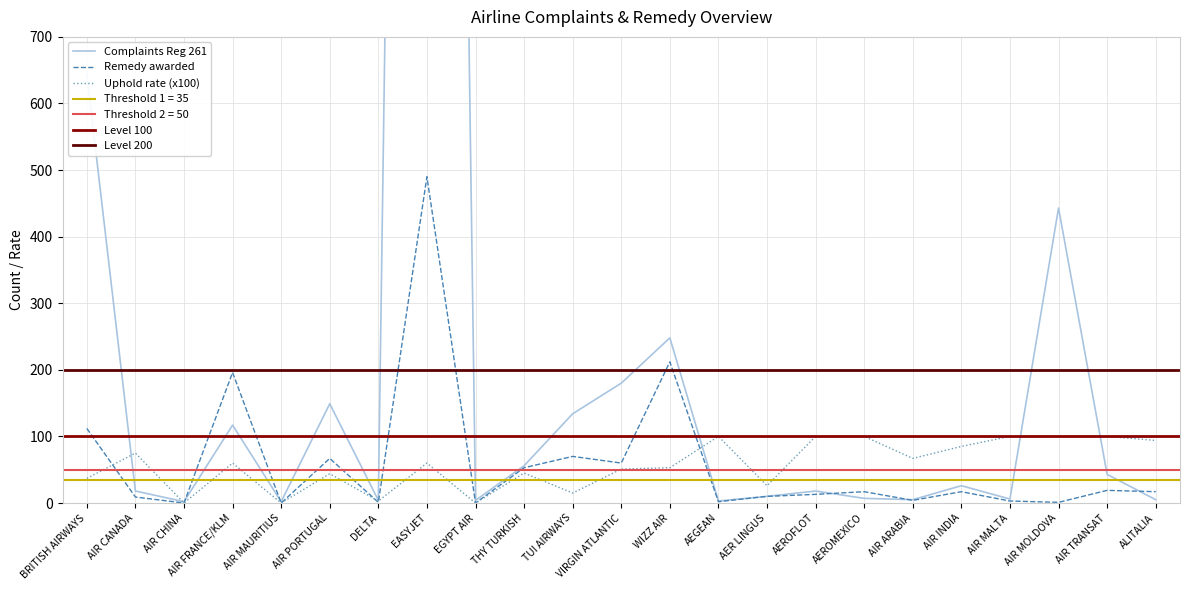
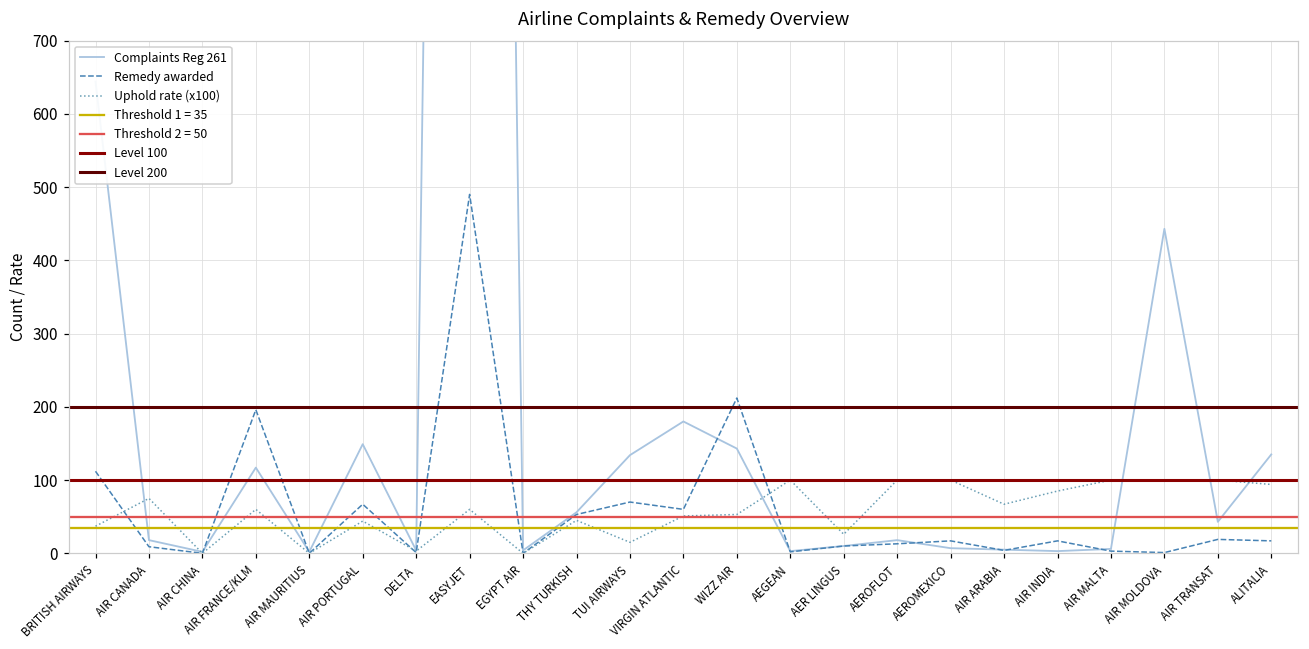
Complaints Reg 261, WIZZ AIR: 250 -> 140
Complaints Reg 261, AIR INDIA: 30 -> 0
Complaints Reg 261, ALITALIA: 10 -> 140
